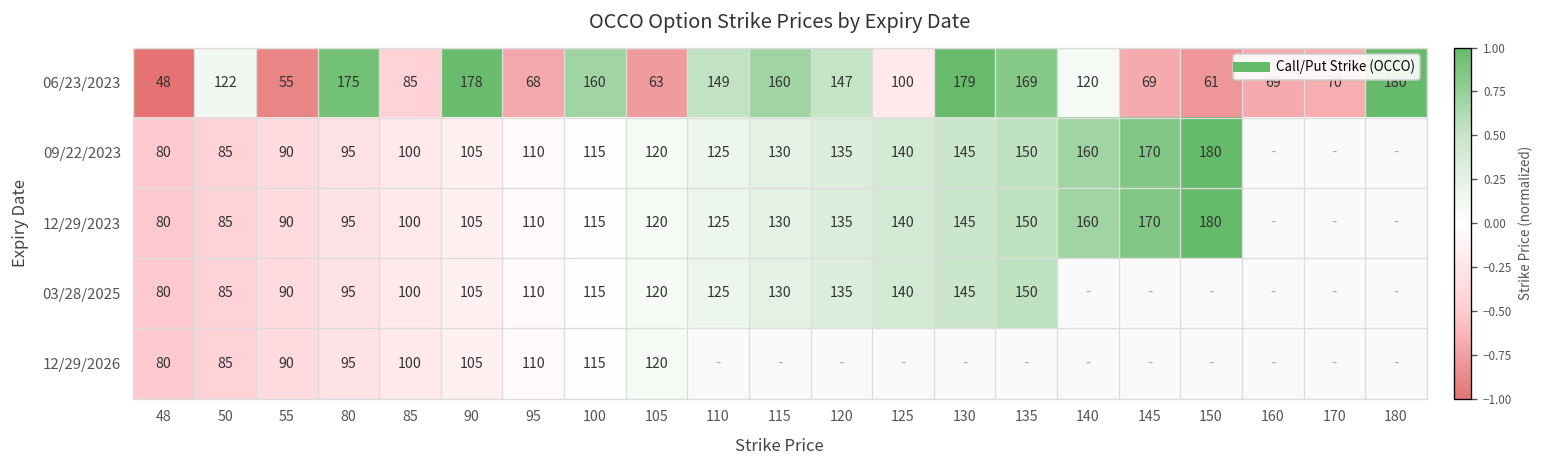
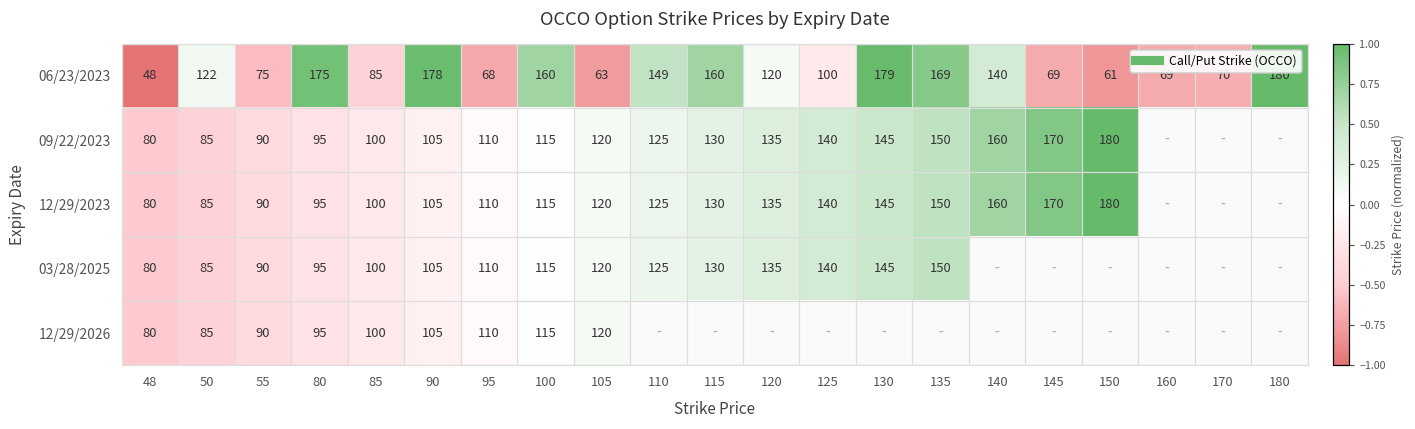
06/23/2023, 55: 55 -> 75
06/23/2023, 120: 147 -> 120
06/23/2023, 140: 120 -> 140
